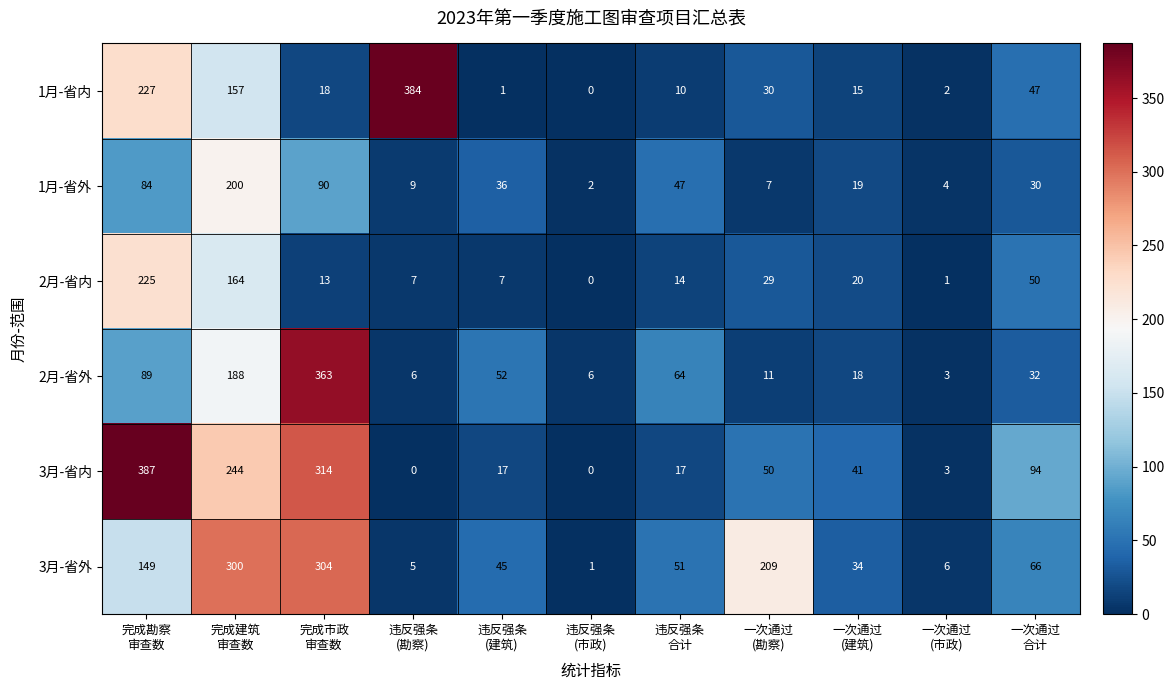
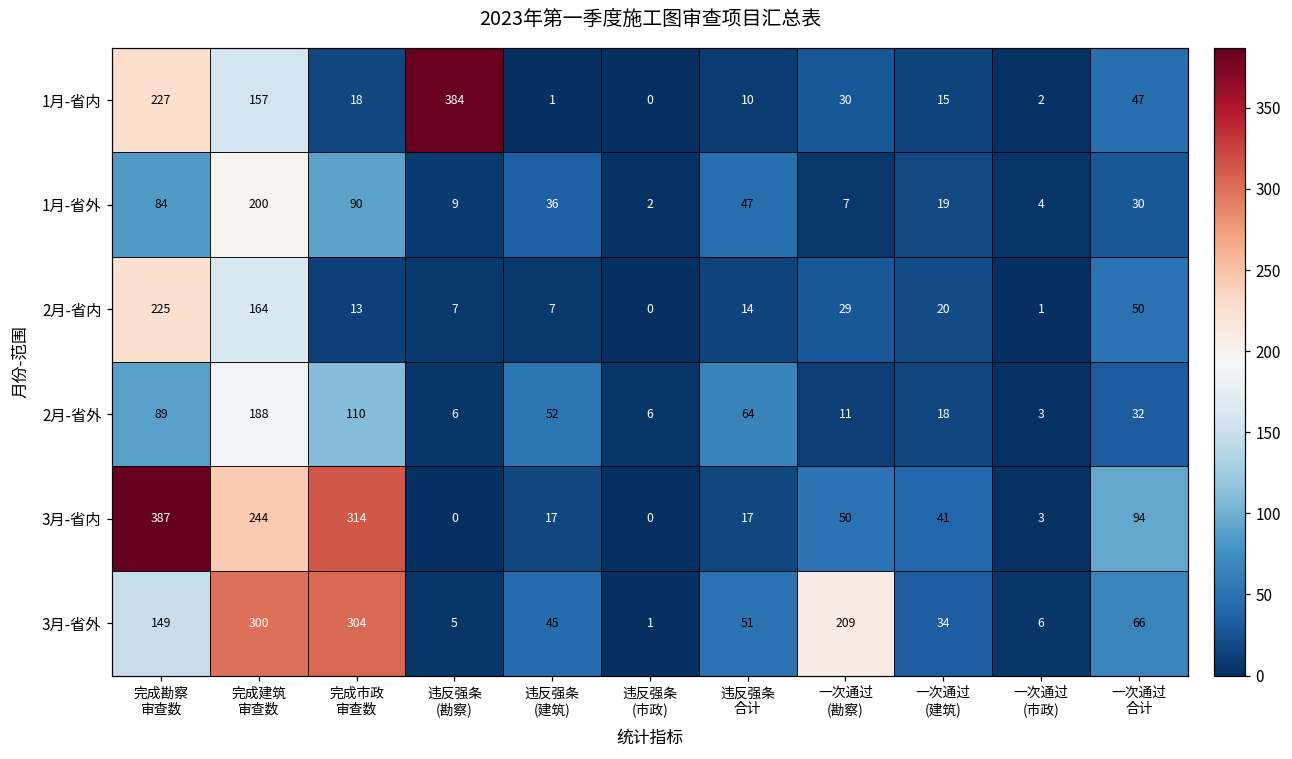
2月-省外, 完成市政 审查数: 363 -> 110
